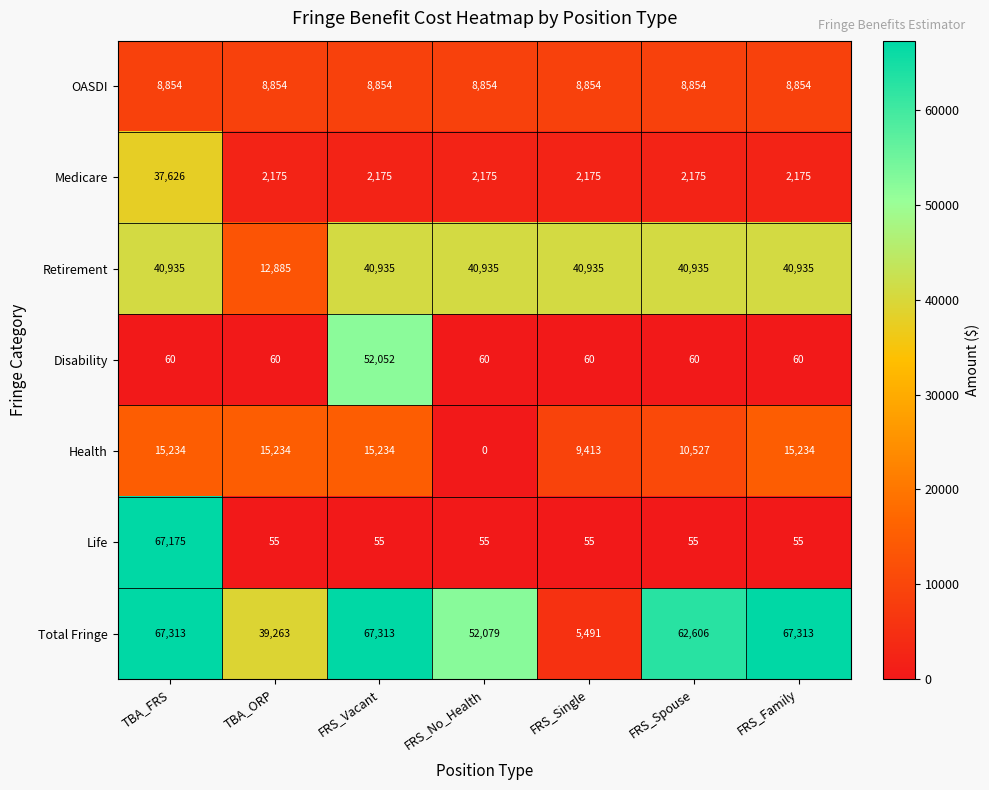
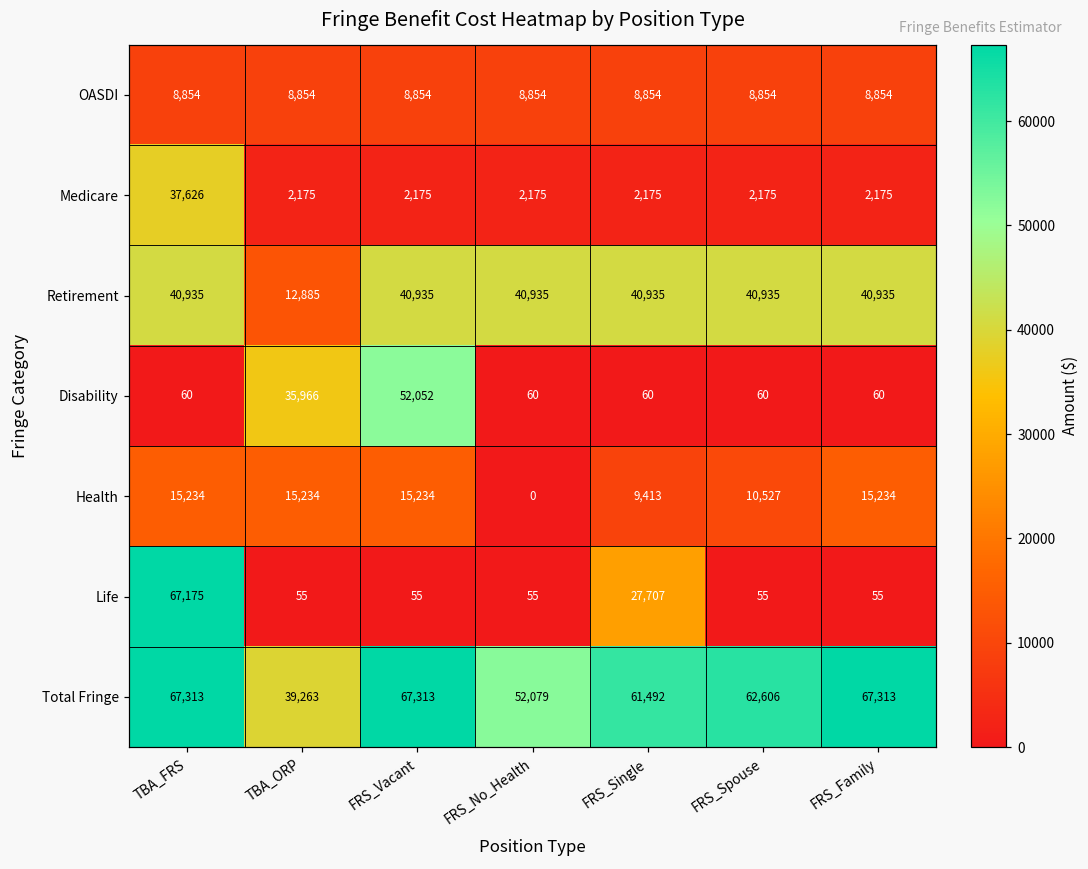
Disability, TBA_ORP: 60 -> 35,966
Life, FRS_Single: 55 -> 27,707
Total Fringe, FRS_Single: 5,491 -> 61,492
